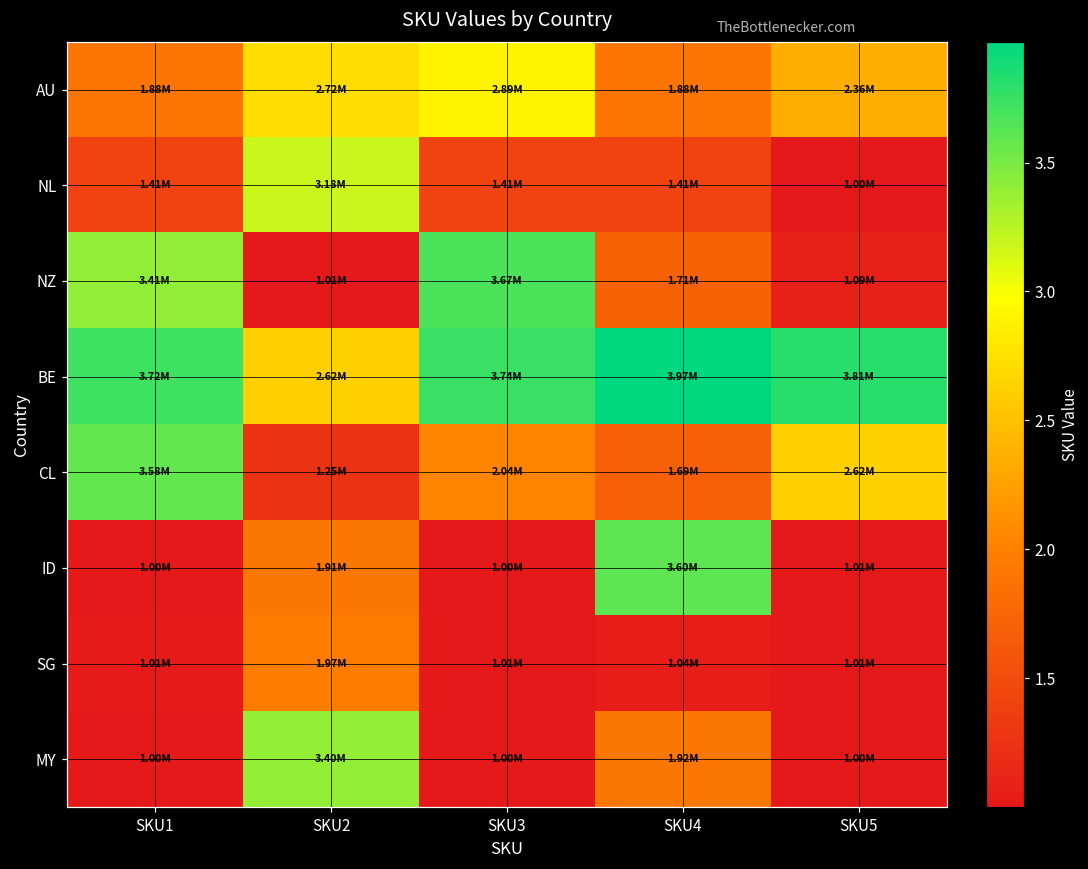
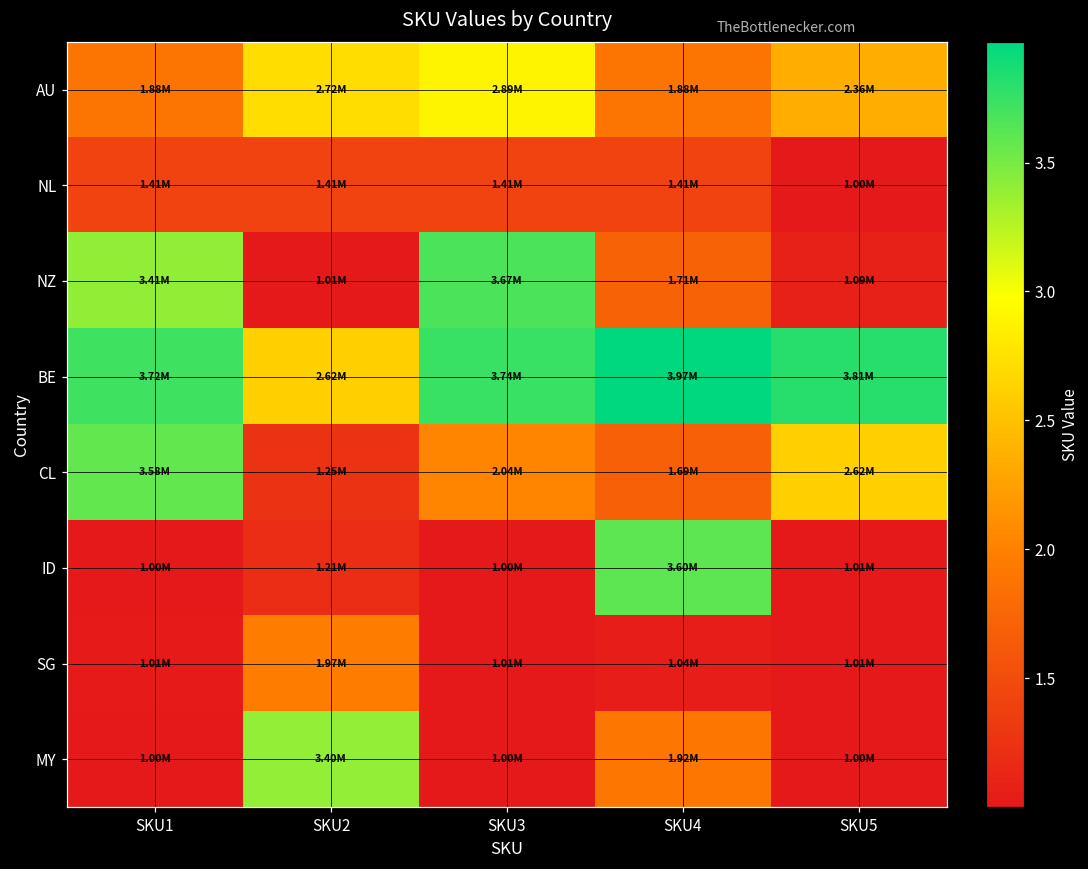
NL, SKU2: 3.18M -> 1.41M
ID, SKU2: 1.91M -> 1.21M
